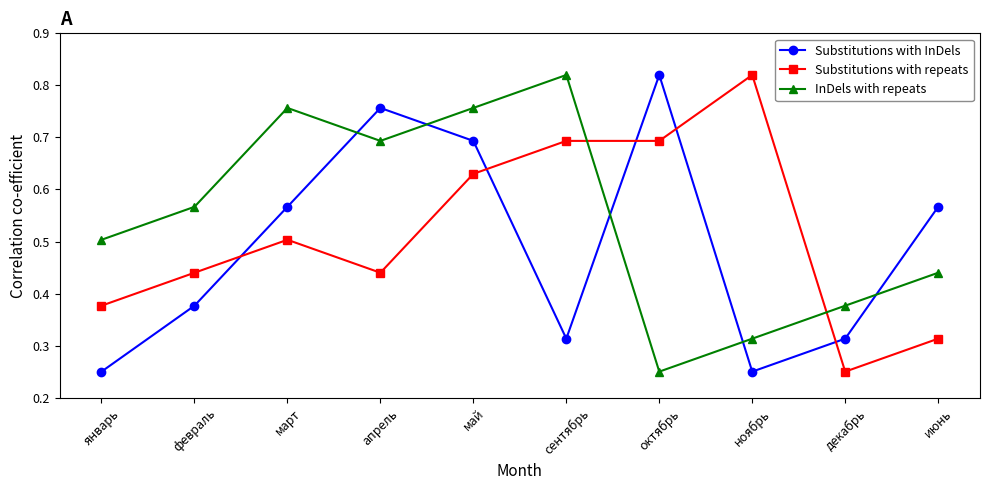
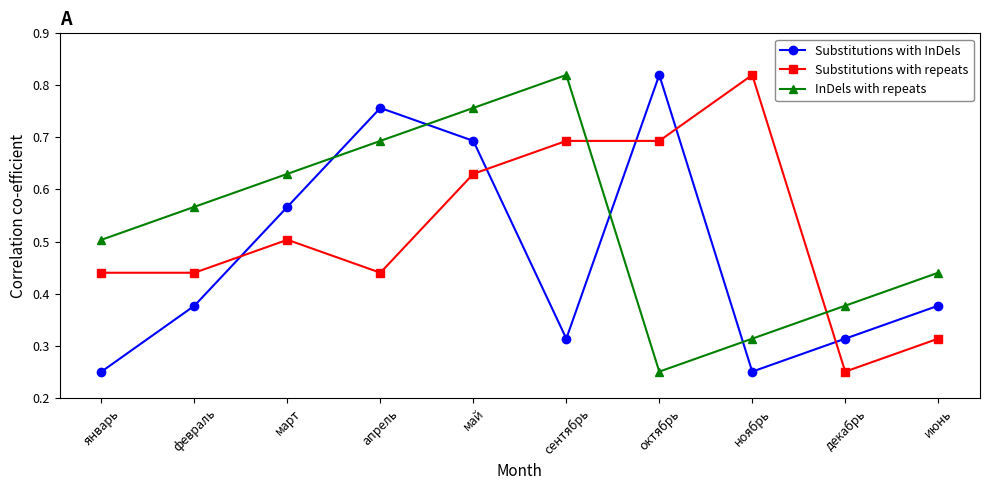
Substitutions with repeats, январь: 0.38 -> 0.44
InDels with repeats, март: 0.76 -> 0.63
Substitutions with InDels, июнь: 0.57 -> 0.38
